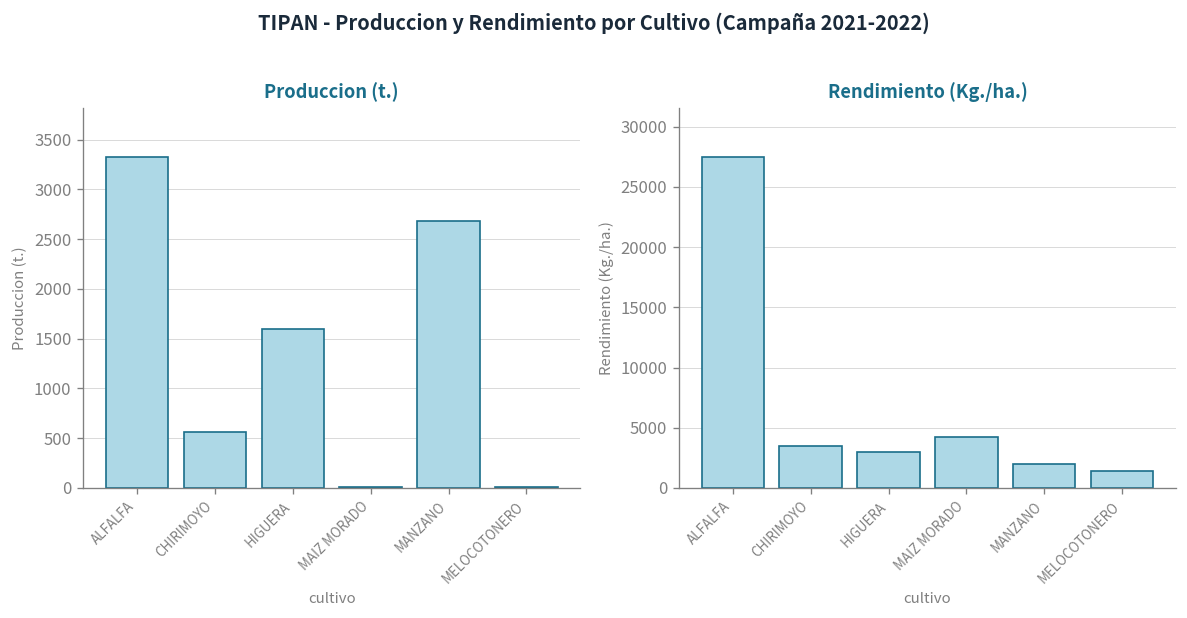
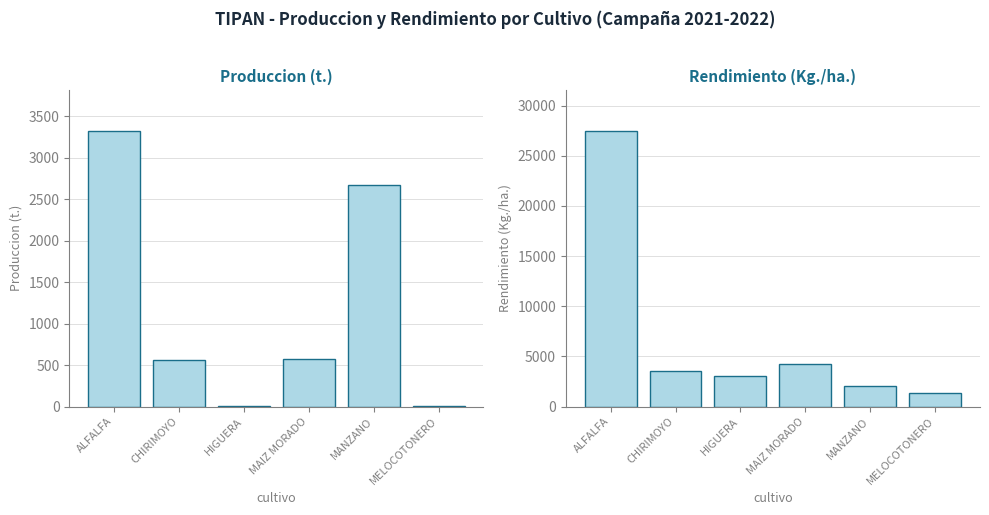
Produccion (t.), HIGUERA: 1600 -> 0
Produccion (t.), MAIZ MORADO: 0 -> 600
